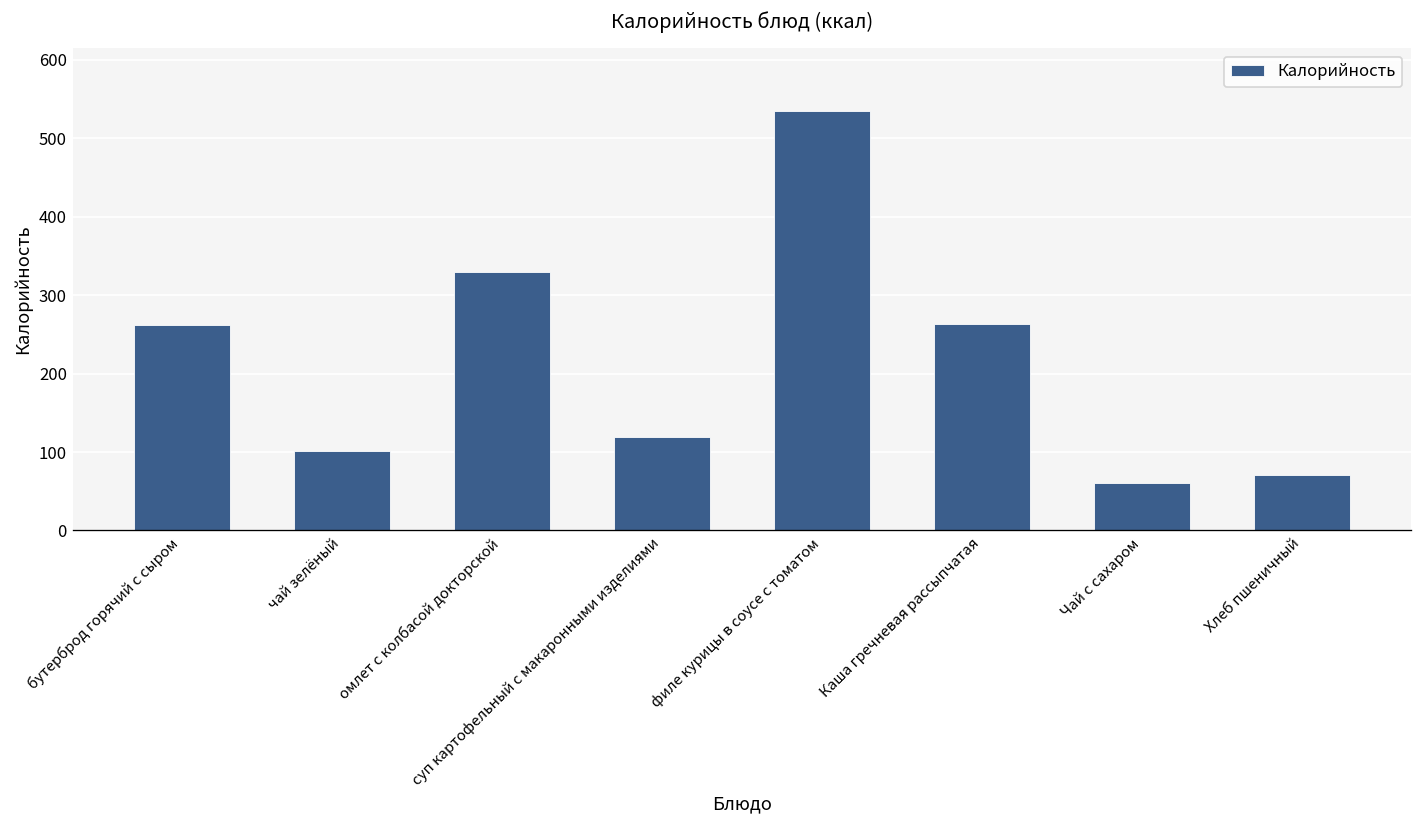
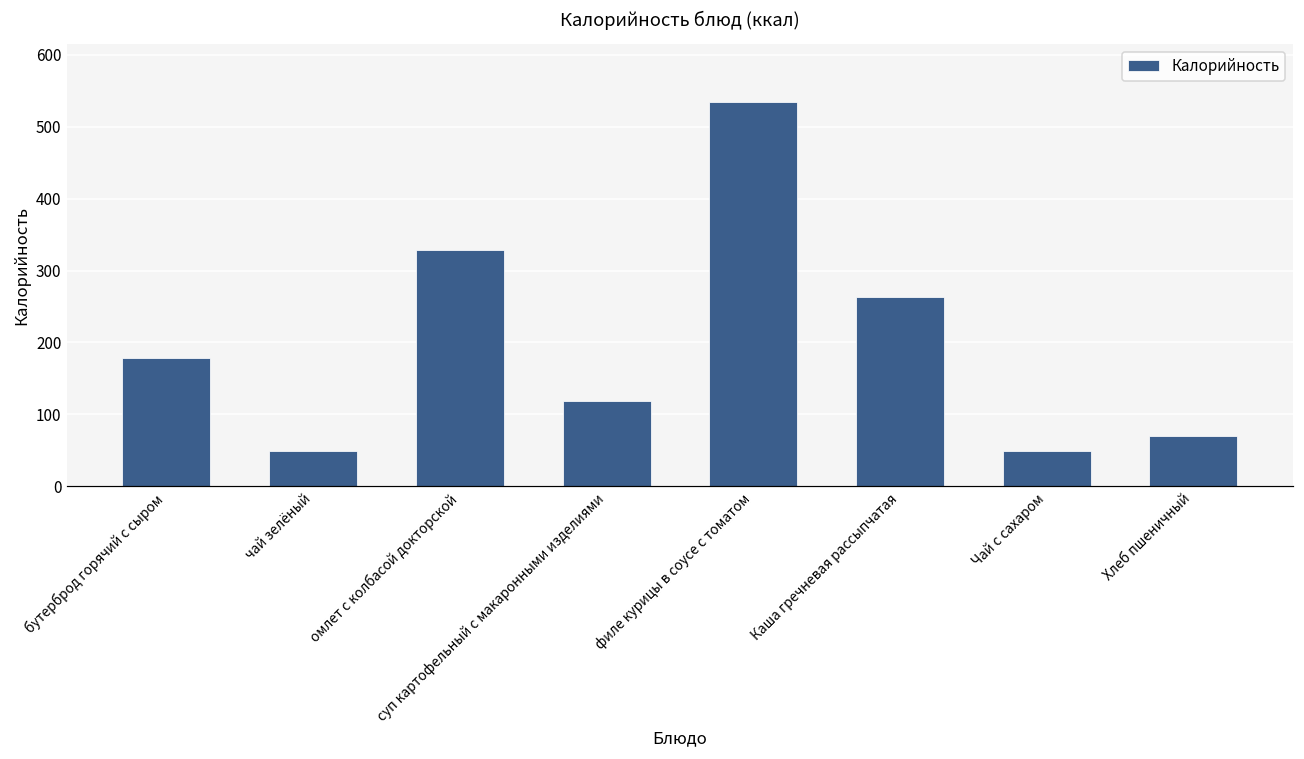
бутерброд горячий с сыром: 260 -> 180
чай зелёный: 100 -> 50
Чай с сахаром: 60 -> 50
